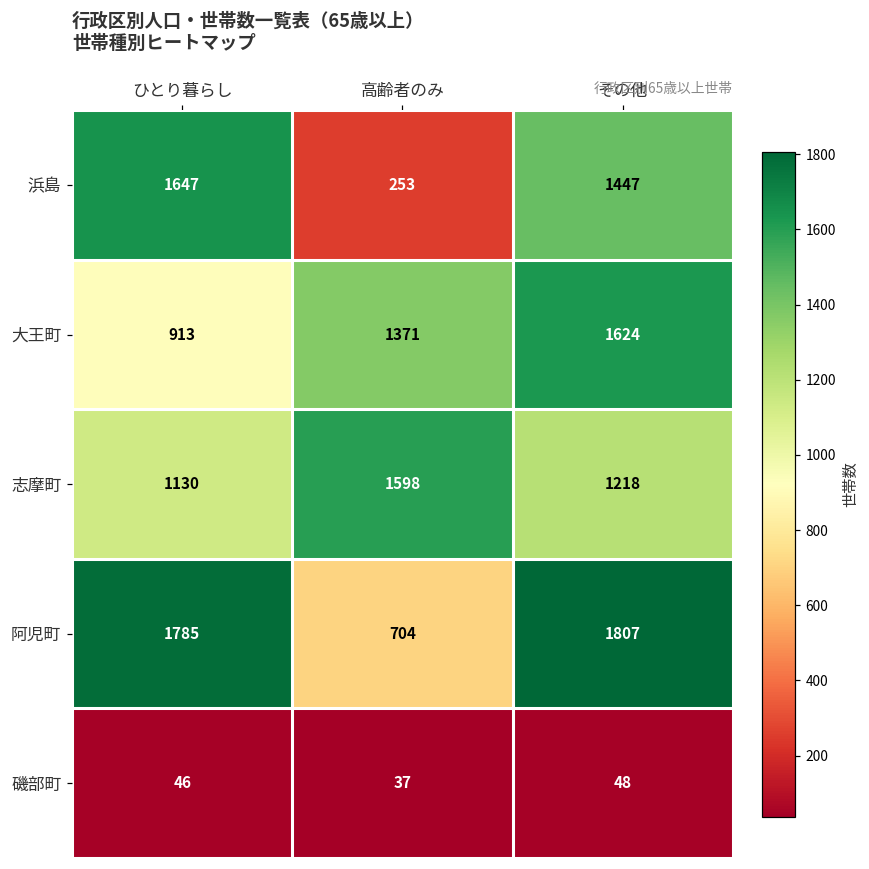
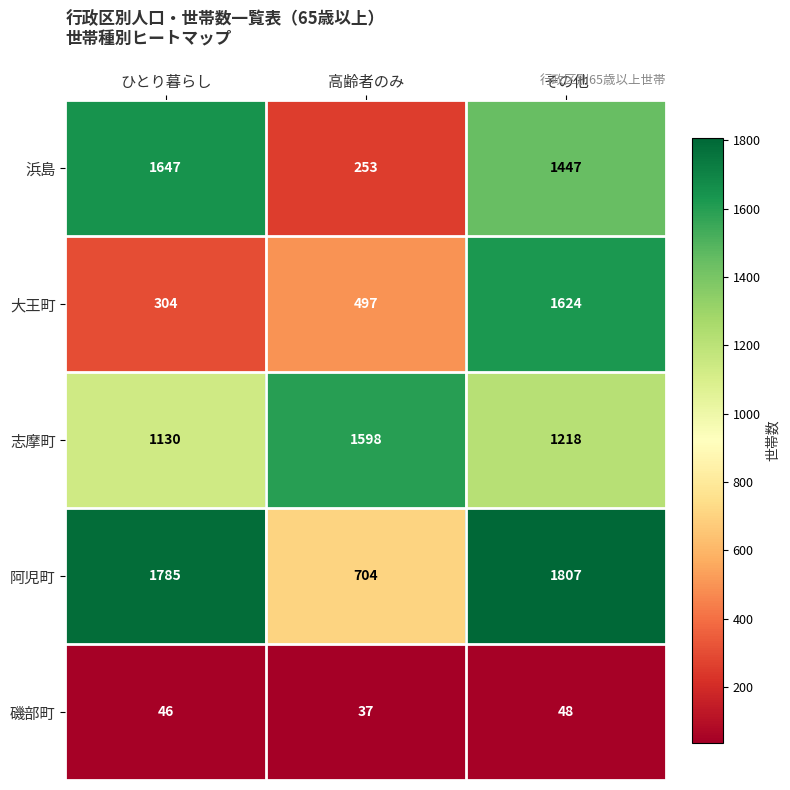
大王町, ひとり暮らし: 913 -> 304
大王町, 高齢者のみ: 1371 -> 497
